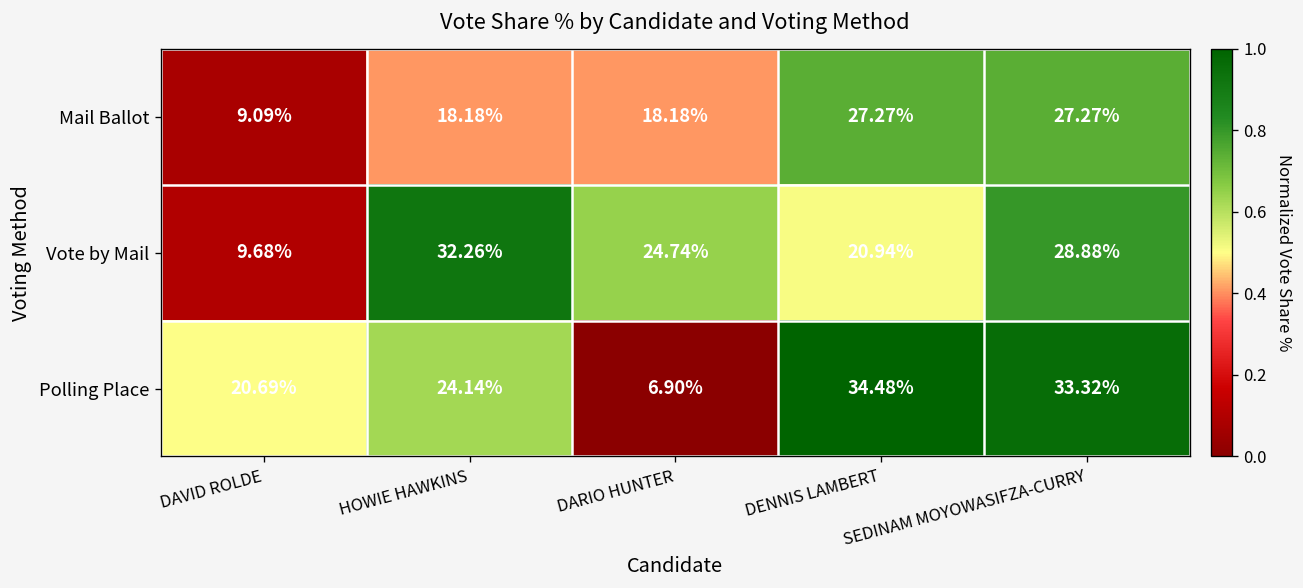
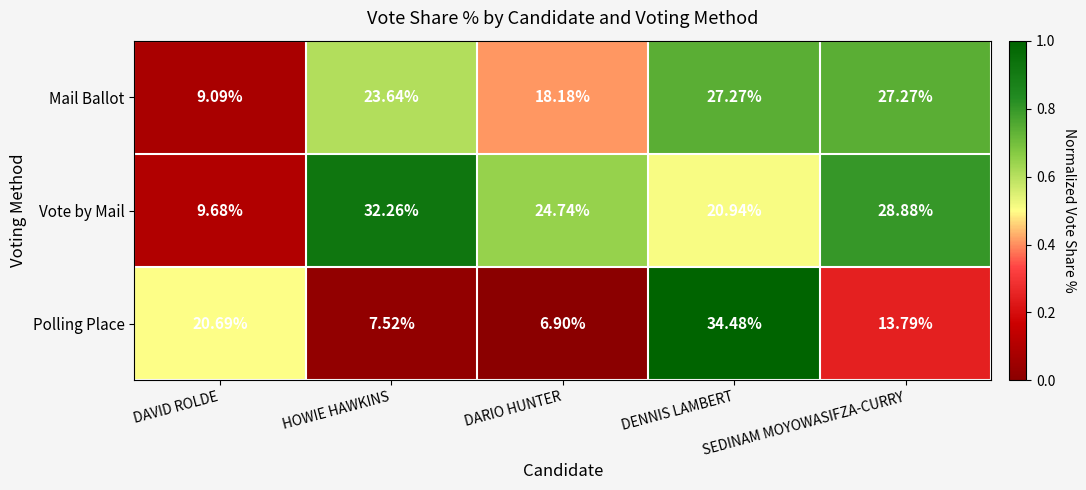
Mail Ballot, HOWIE HAWKINS: 18.18% -> 23.64%
Polling Place, HOWIE HAWKINS: 24.14% -> 7.52%
Polling Place, SEDINAM MOYOWASIFZA-CURRY: 33.32% -> 13.79%
